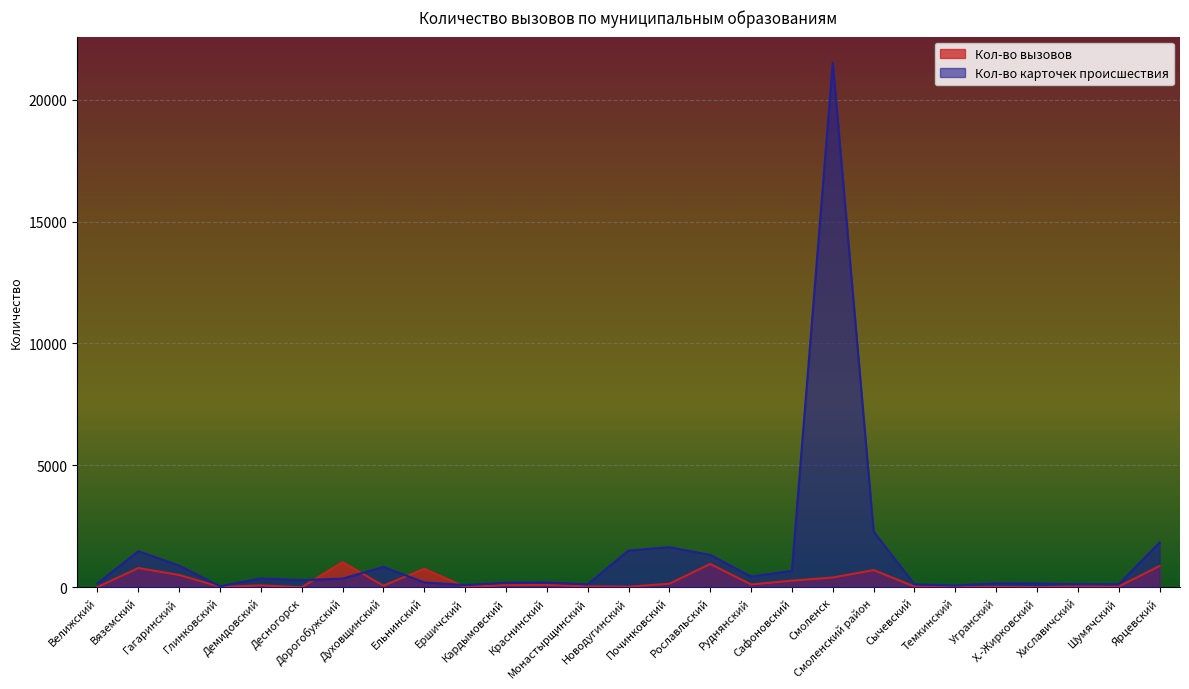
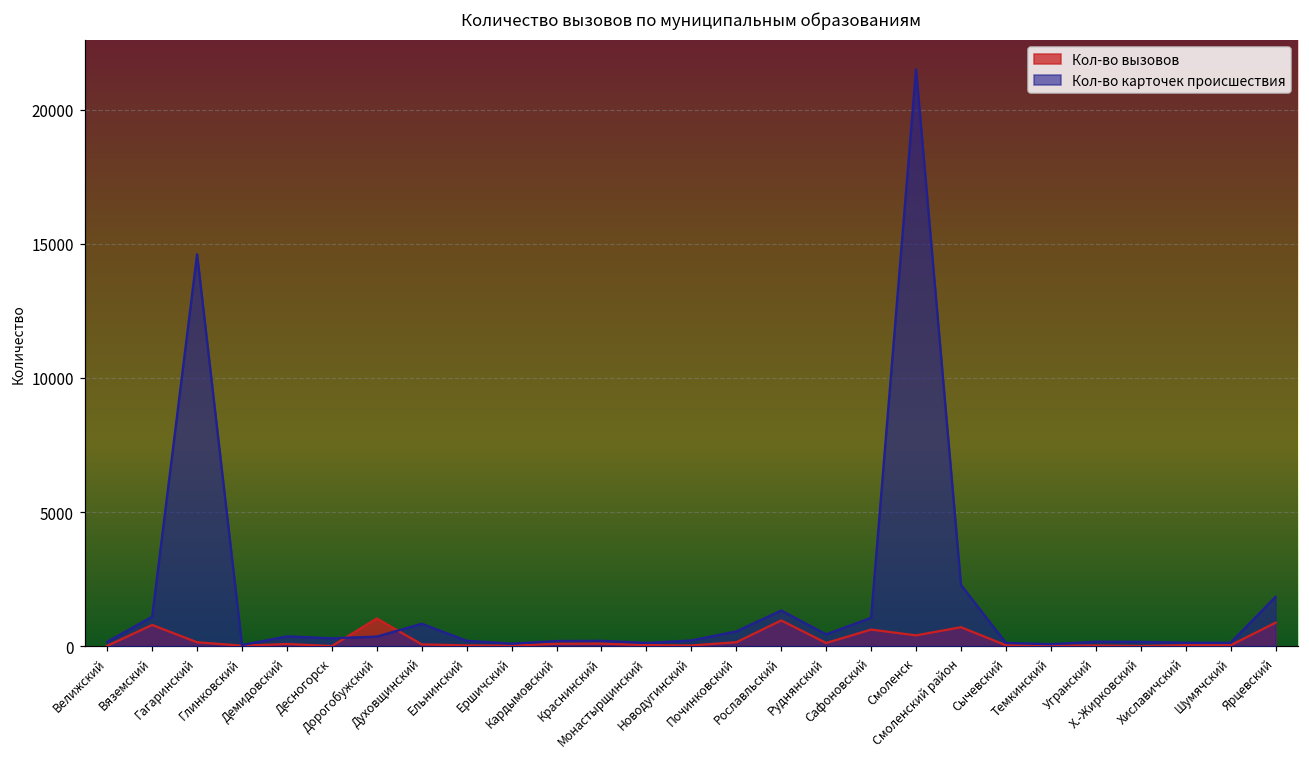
Кол-во карточек происшествия, Вяземский: 1500 -> 1100
Кол-во вызовов, Гагаринский: 500 -> 100
Кол-во карточек происшествия, Гагаринский: 900 -> 14600
Кол-во вызовов, Ельнинский: 800 -> 0
Кол-во карточек происшествия, Новодугинский: 1500 -> 200
Кол-во карточек происшествия, Починковский: 1600 -> 500
Кол-во вызовов, Сафоновский: 300 -> 600
Кол-во карточек происшествия, Сафоновский: 700 -> 1100
